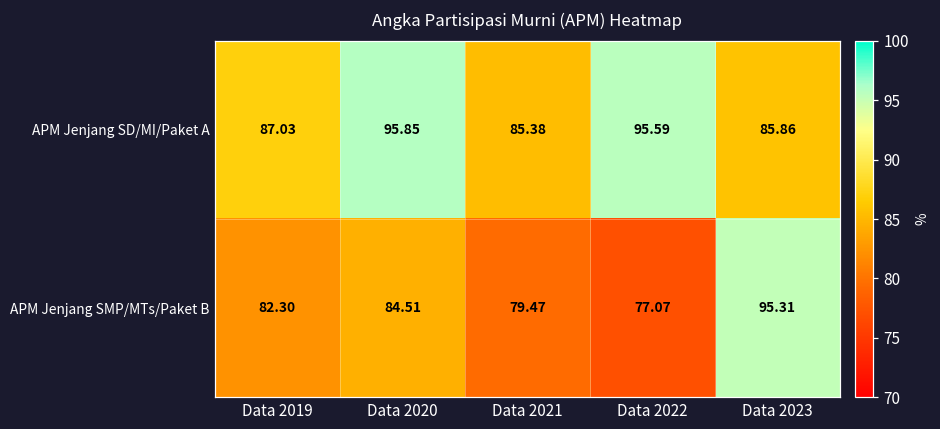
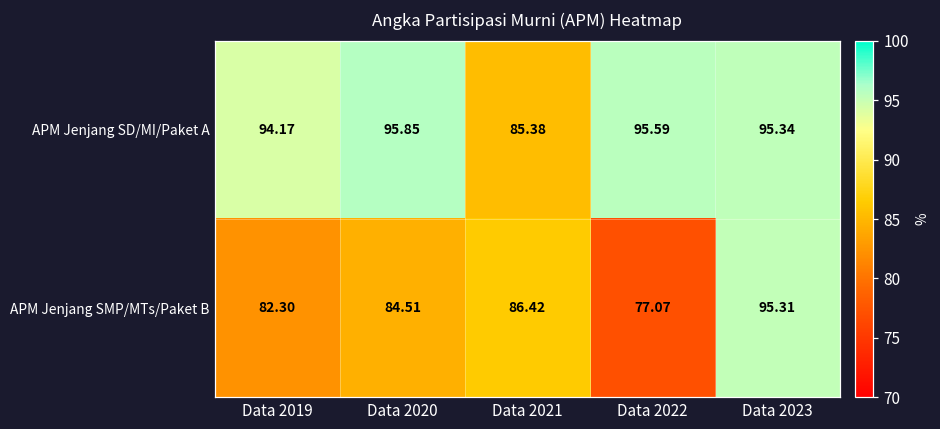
APM Jenjang SD/MI/Paket A, Data 2019: 87.03 -> 94.17
APM Jenjang SD/MI/Paket A, Data 2023: 85.86 -> 95.34
APM Jenjang SMP/MTs/Paket B, Data 2021: 79.47 -> 86.42
